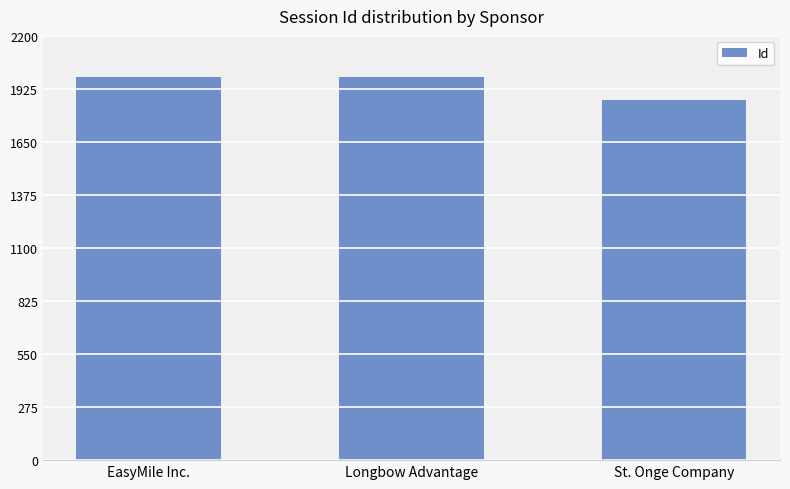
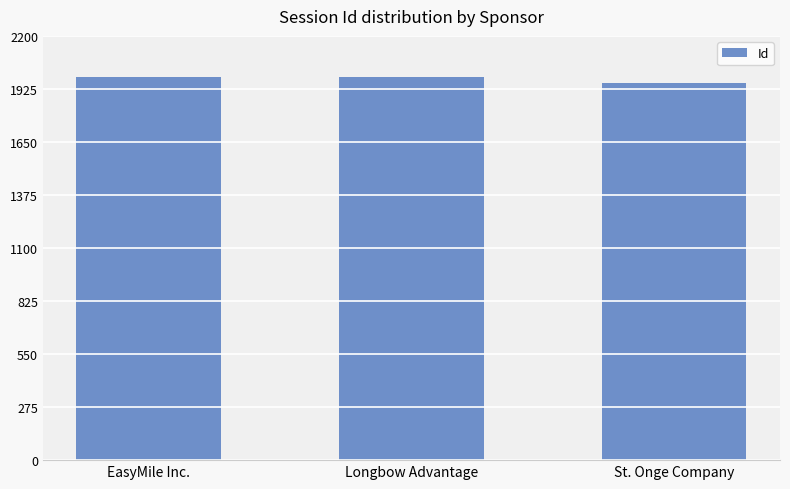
St. Onge Company: 1870 -> 1960
